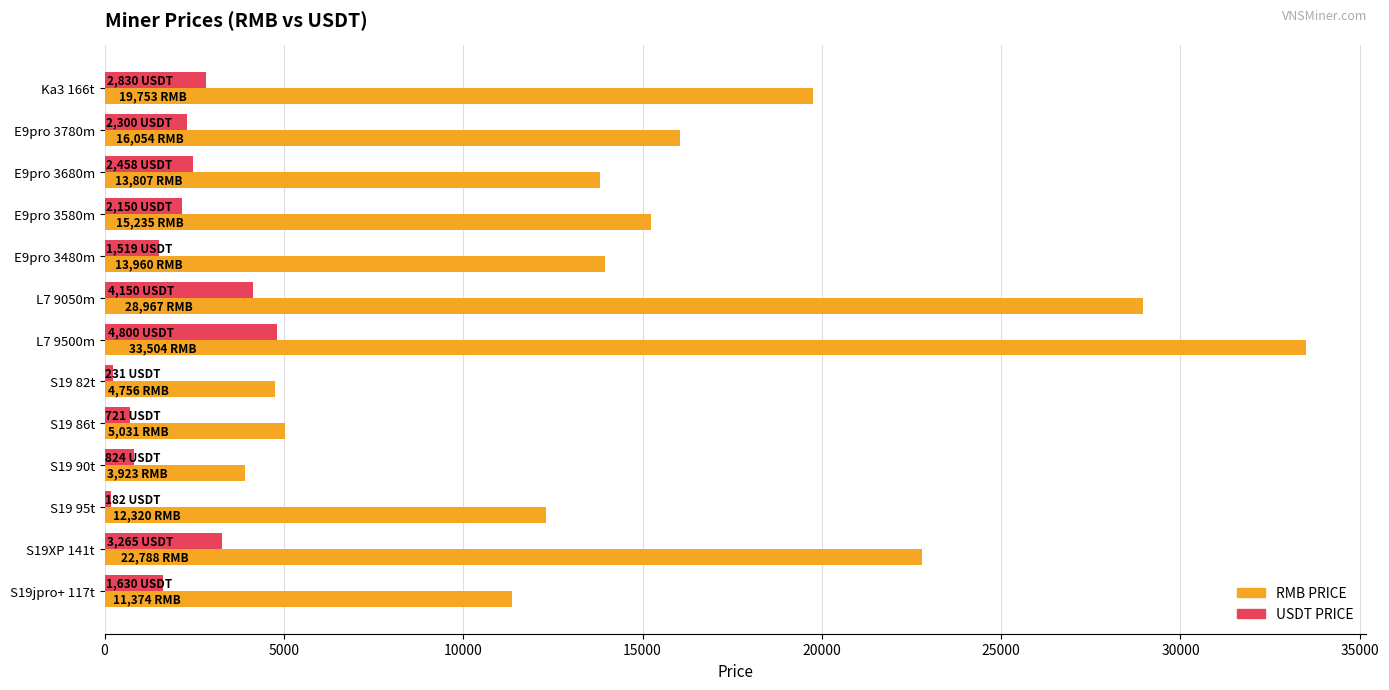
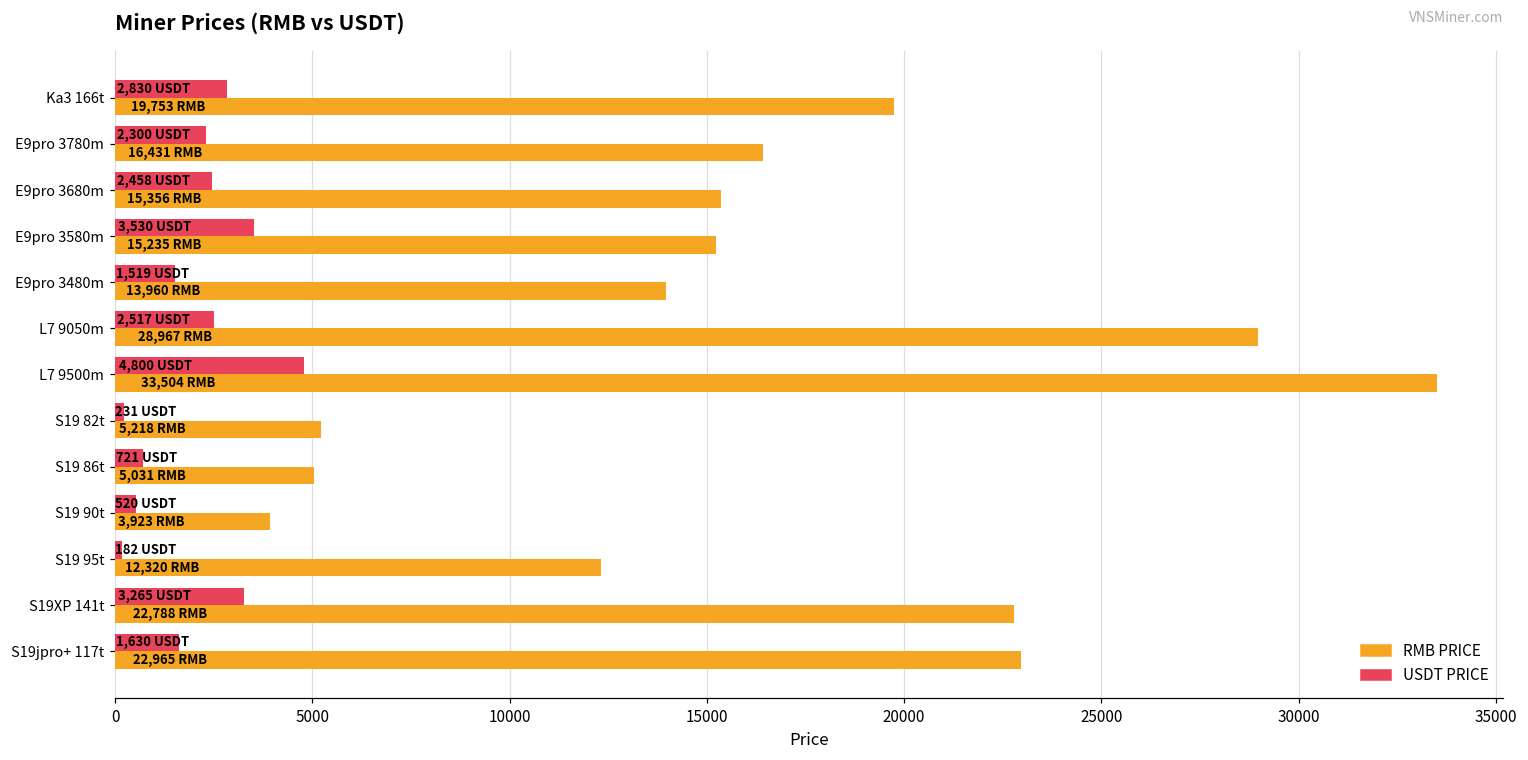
RMB PRICE, E9pro 3780m: 16,054 -> 16,431
RMB PRICE, E9pro 3680m: 13,807 -> 15,356
USDT PRICE, E9pro 3580m: 2,150 -> 3,530
USDT PRICE, L7 9050m: 4,150 -> 2,517
RMB PRICE, S19 82t: 4,756 -> 5,218
USDT PRICE, S19 90t: 824 -> 520
RMB PRICE, S19jpro+ 117t: 11,374 -> 22,965
